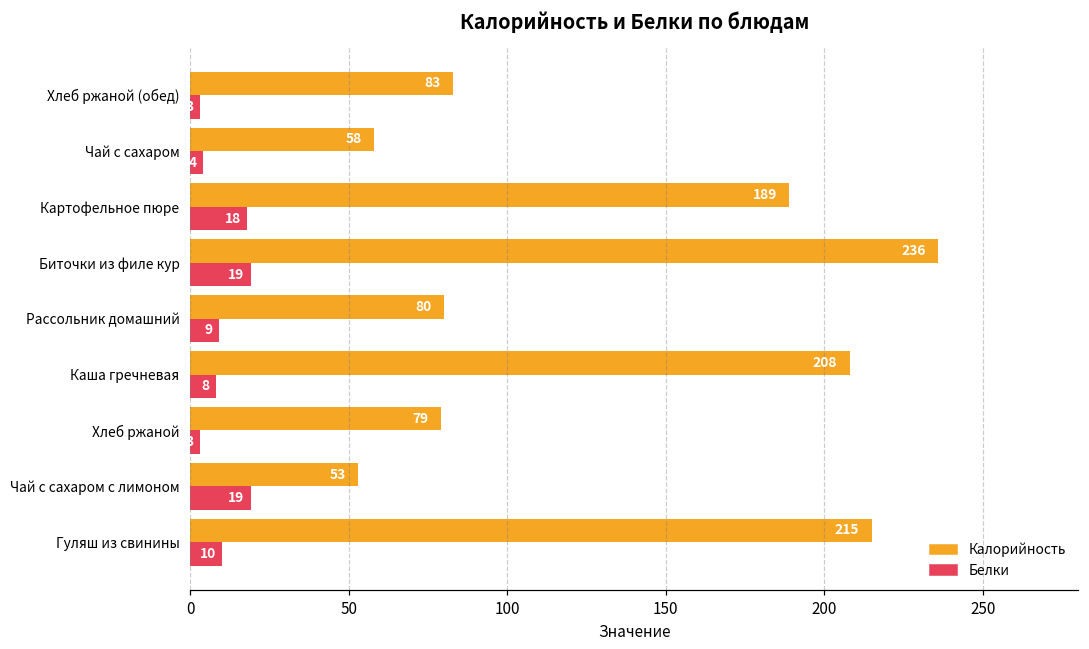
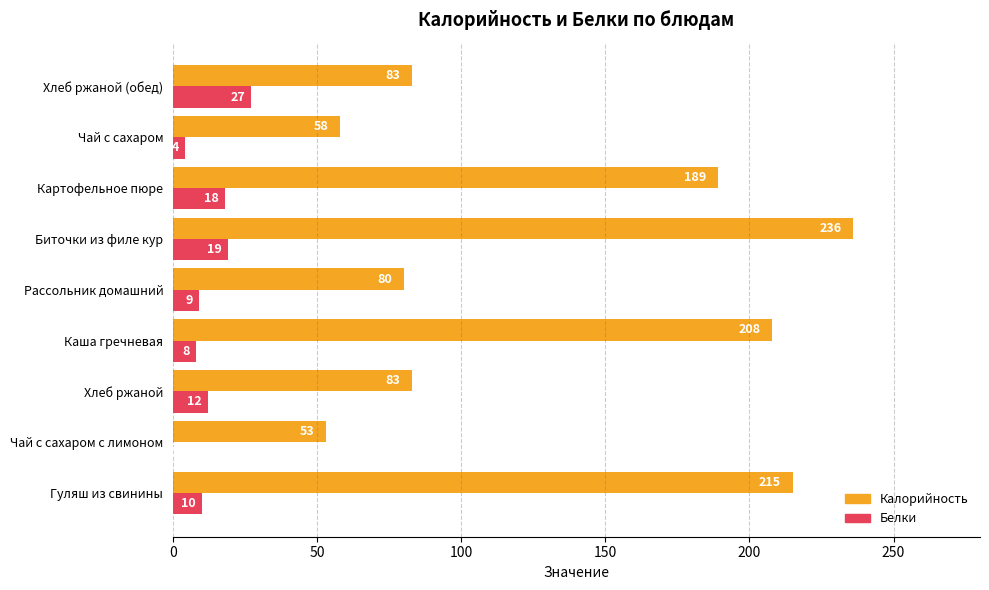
Белки, Хлеб ржаной (обед): 3 -> 27
Калорийность, Хлеб ржаной: 79 -> 83
Белки, Хлеб ржаной: 3 -> 12
Белки, Чай с сахаром с лимоном: 19 -> 0
